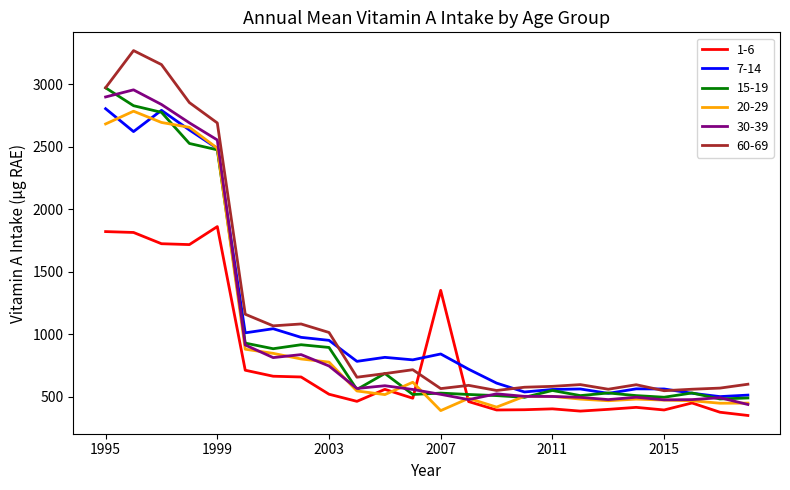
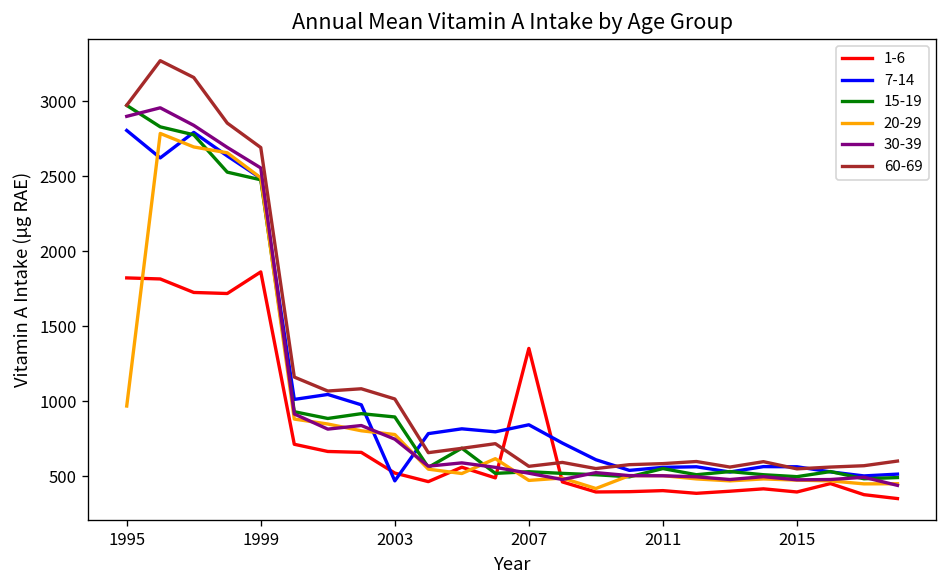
20-29, 1995: 2680 -> 970
7-14, 2003: 950 -> 470
20-29, 2007: 390 -> 470
